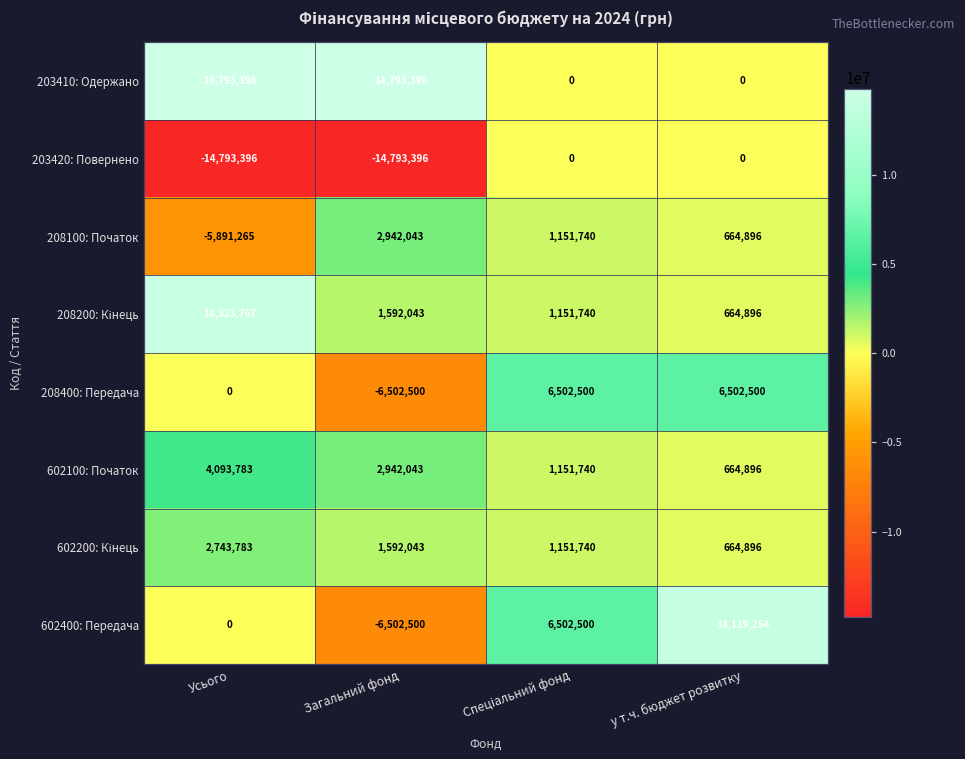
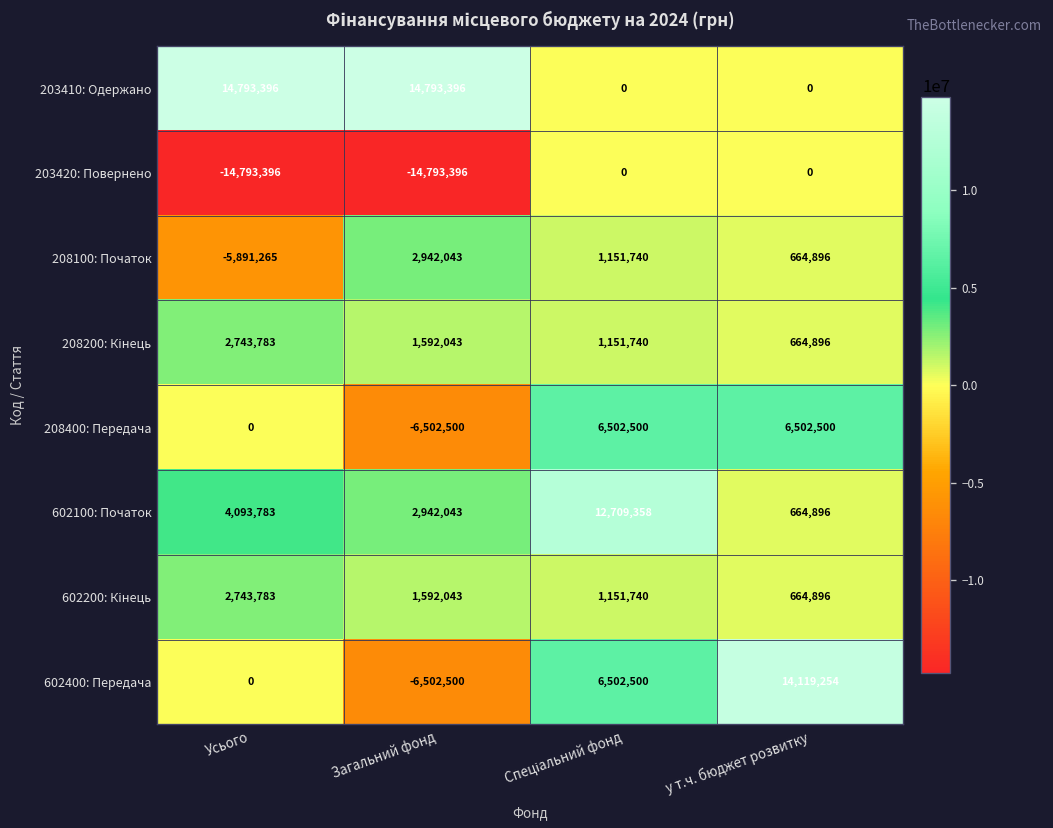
208200: Кінець, Усього: 14,323,767 -> 2,743,783
602100: Початок, Спеціальний фонд: 1,151,740 -> 12,709,358
